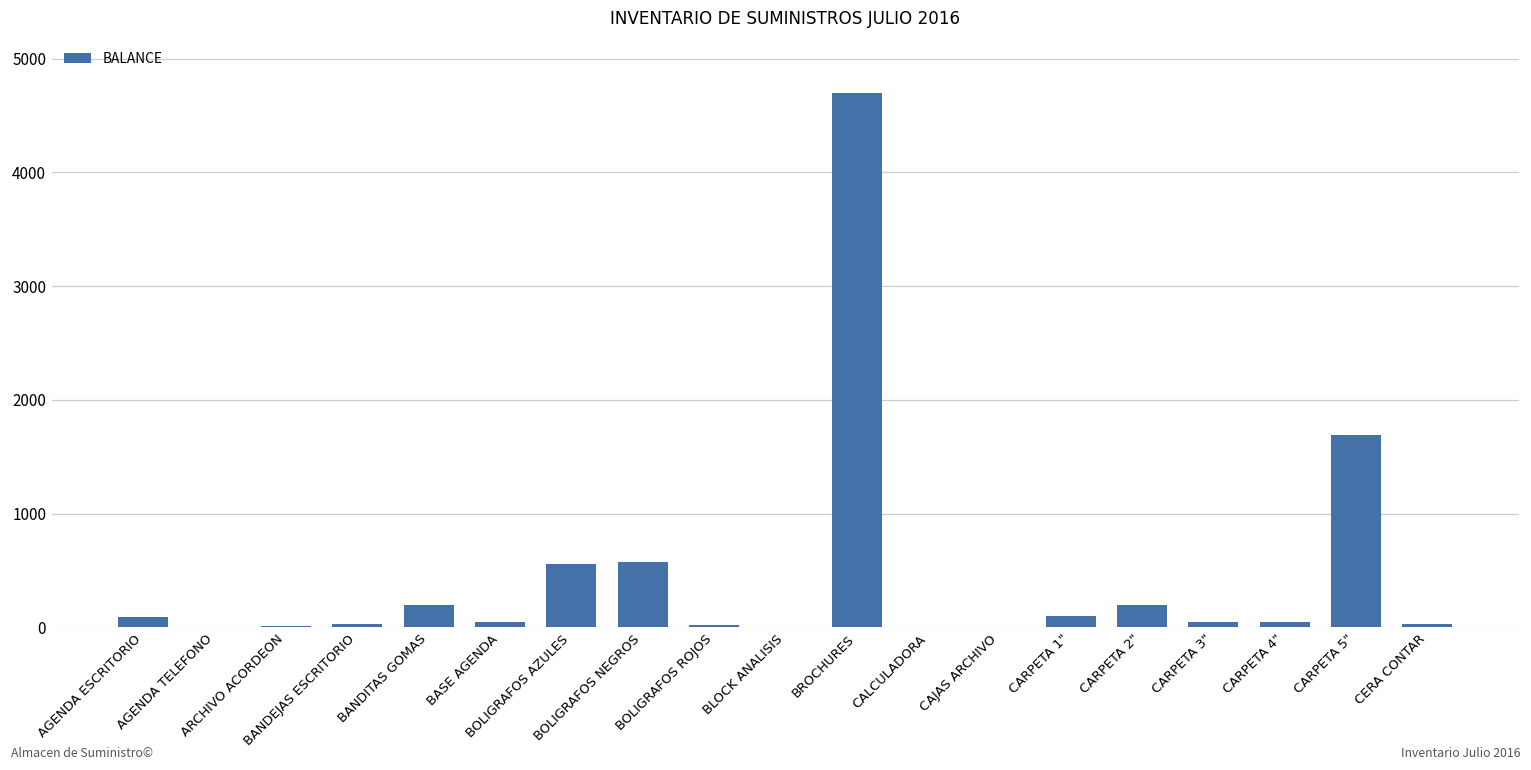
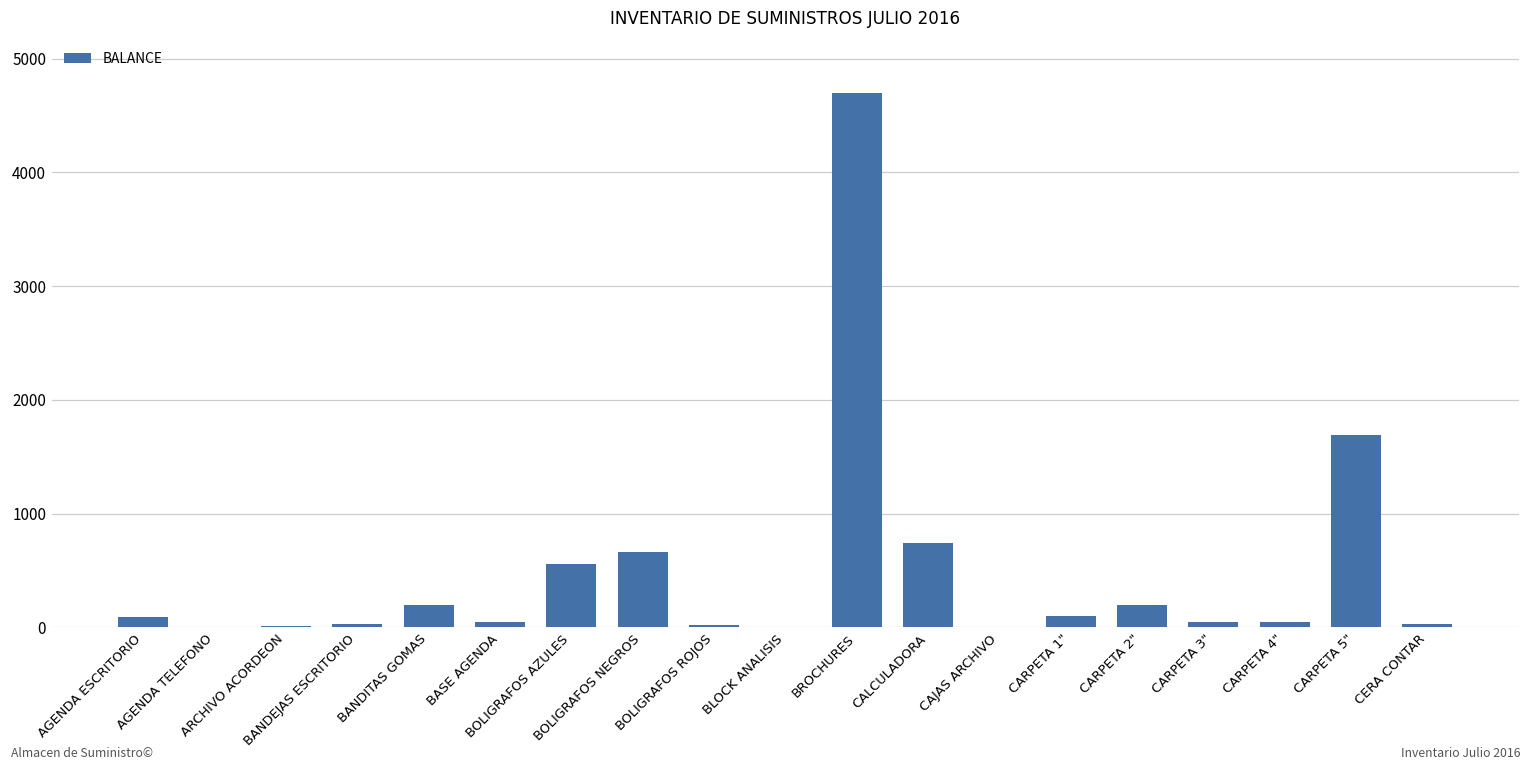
BOLIGRAFOS NEGROS: 570 -> 660
CALCULADORA: 0 -> 740
